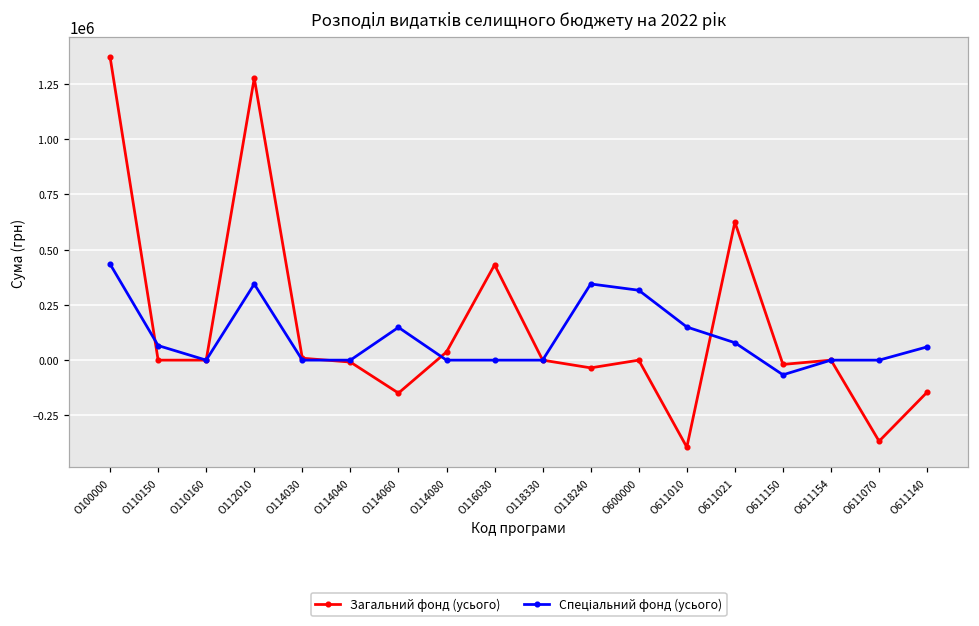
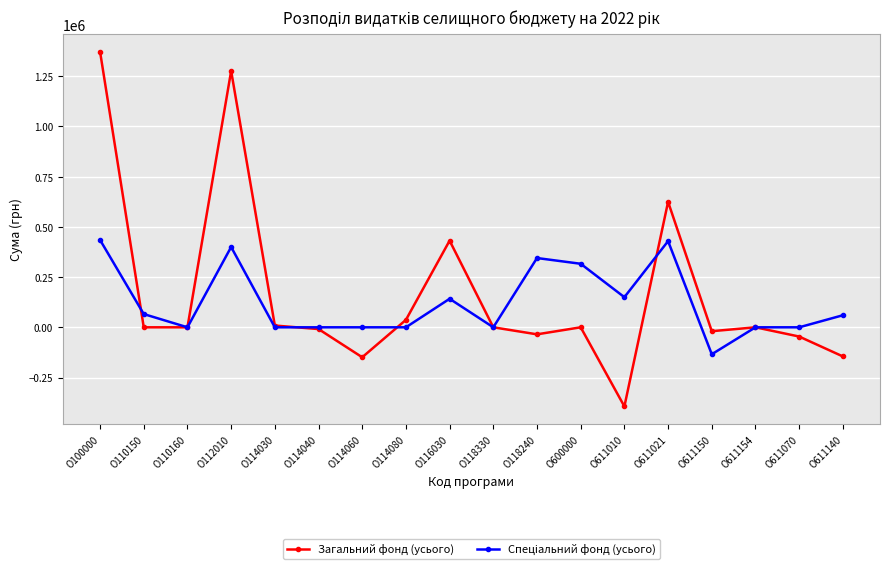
Спеціальний фонд (усього), О112010: 340000 -> 400000
Спеціальний фонд (усього), О114060: 150000 -> 0
Спеціальний фонд (усього), О116030: 0 -> 140000
Спеціальний фонд (усього), О611021: 80000 -> 430000
Спеціальний фонд (усього), О611150: -70000 -> -130000
Загальний фонд (усього), О611070: -370000 -> -50000
